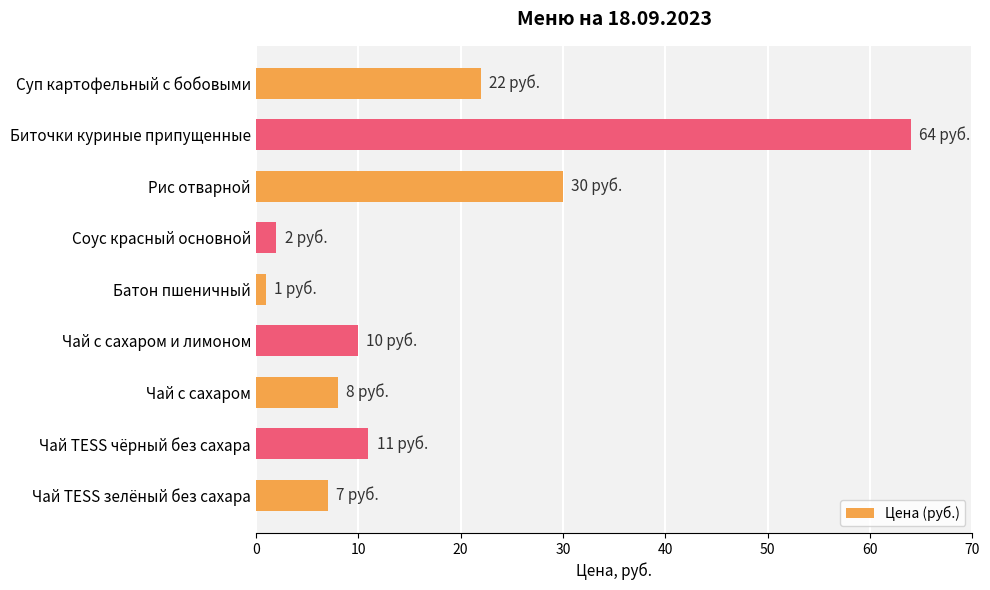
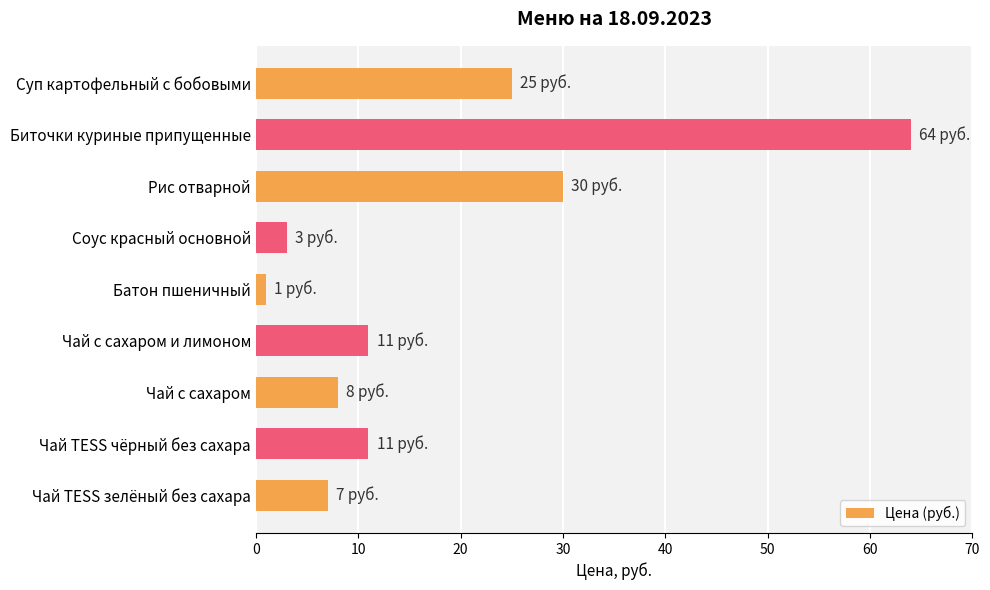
Суп картофельный с бобовыми: 22 -> 25
Соус красный основной: 2 -> 3
Чай с сахаром и лимоном: 10 -> 11
